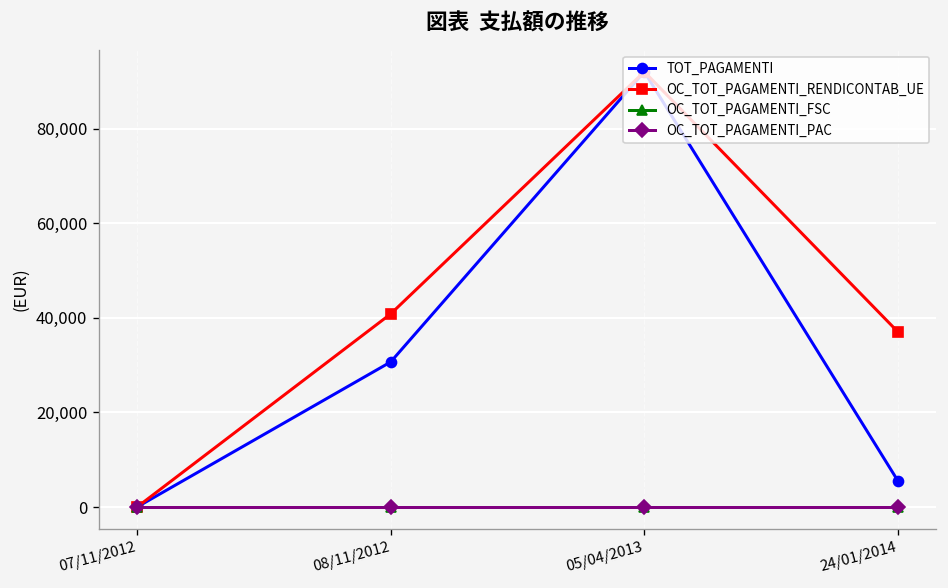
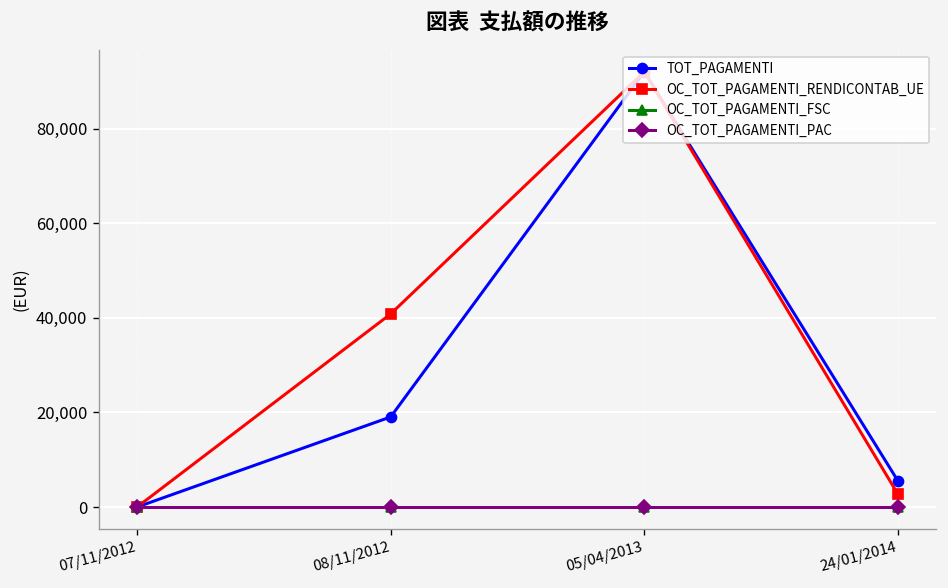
TOT_PAGAMENTI, 08/11/2012: 31,000 -> 19,000
OC_TOT_PAGAMENTI_RENDICONTAB_UE, 24/01/2014: 37,000 -> 3,000
